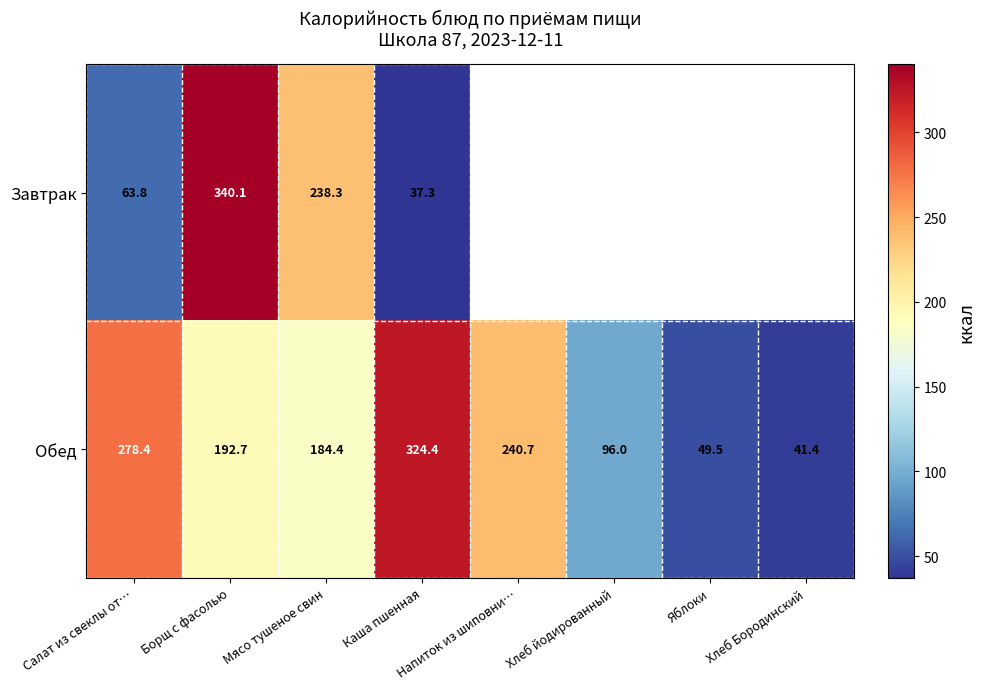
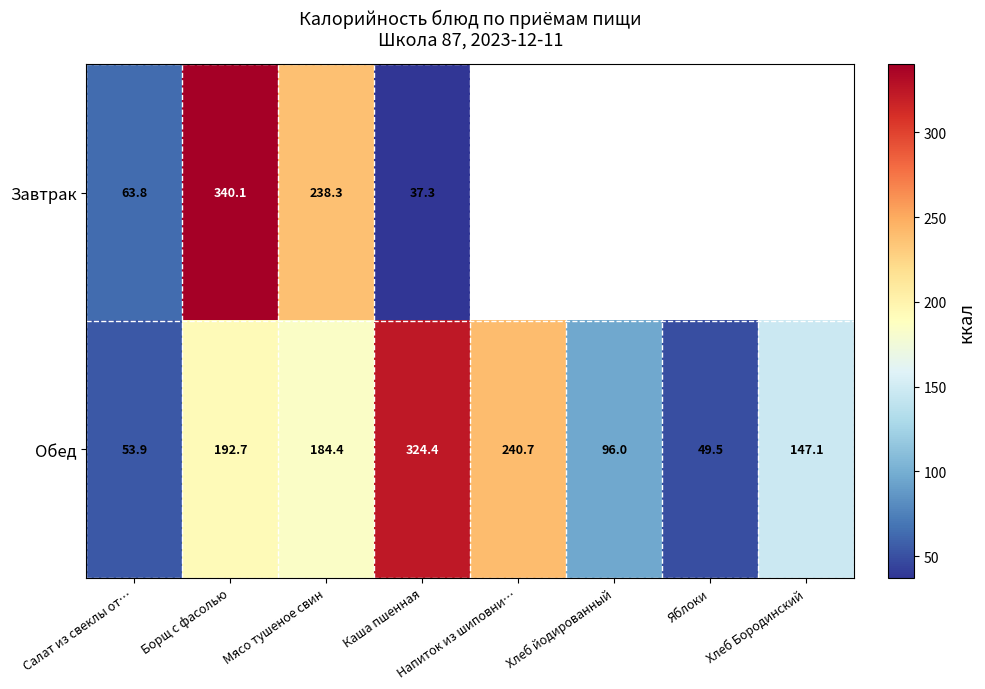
Обед, Салат из свеклы от…: 278.4 -> 53.9
Обед, Хлеб Бородинский: 41.4 -> 147.1
